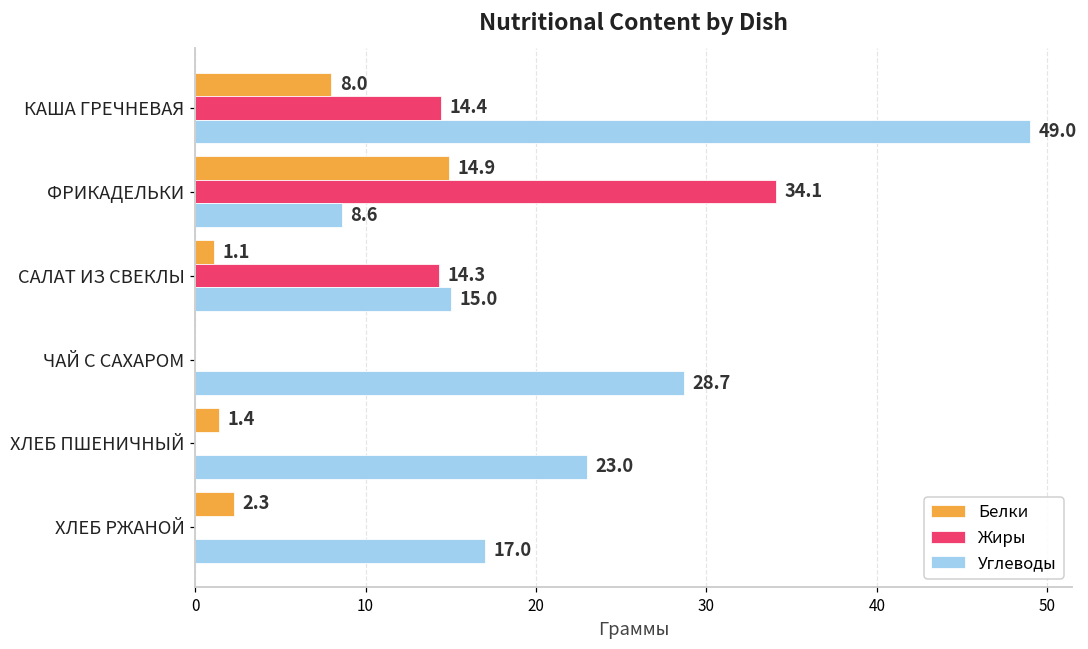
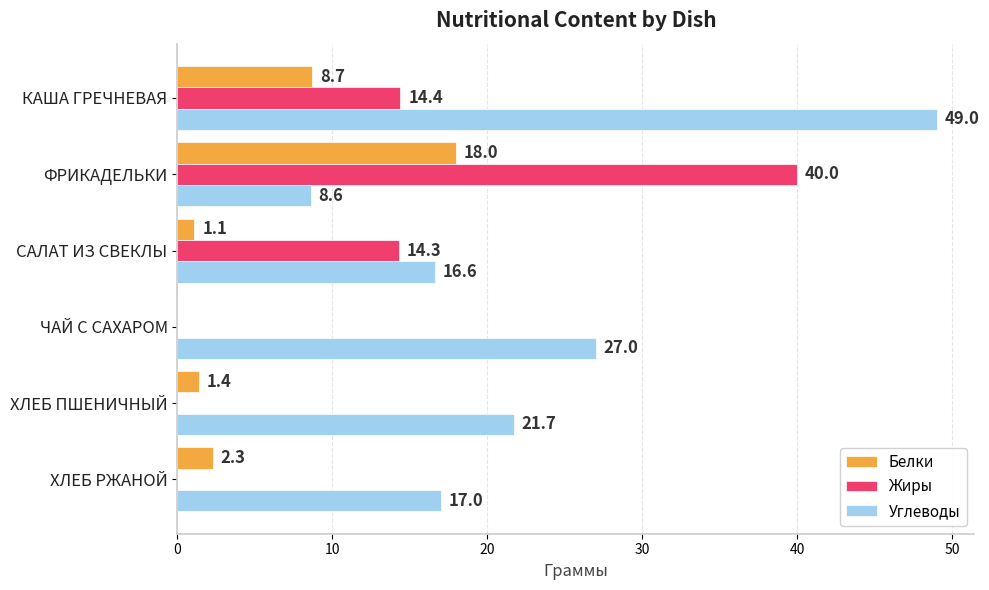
Белки, КАША ГРЕЧНЕВАЯ: 8.0 -> 8.7
Белки, ФРИКАДЕЛЬКИ: 14.9 -> 18.0
Жиры, ФРИКАДЕЛЬКИ: 34.1 -> 40.0
Углеводы, САЛАТ ИЗ СВЕКЛЫ: 15.0 -> 16.6
Углеводы, ЧАЙ С САХАРОМ: 28.7 -> 27.0
Углеводы, ХЛЕБ ПШЕНИЧНЫЙ: 23.0 -> 21.7
